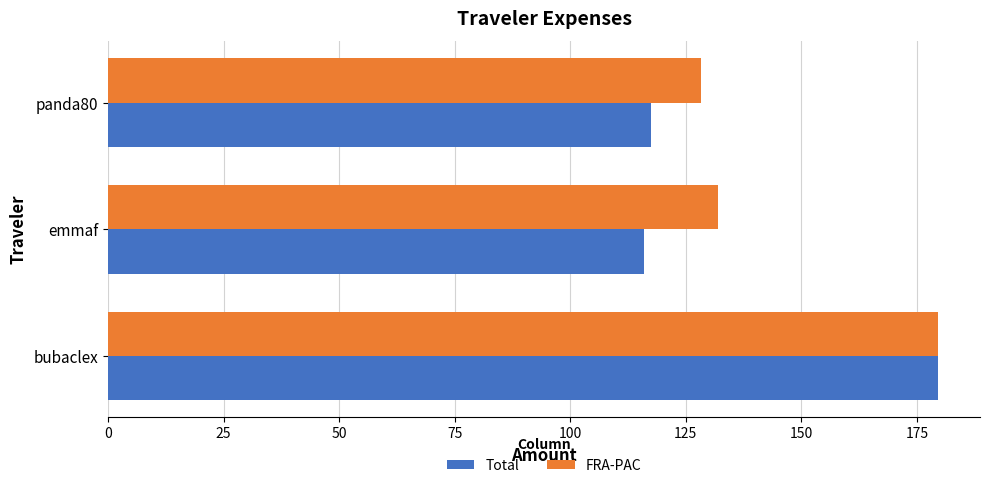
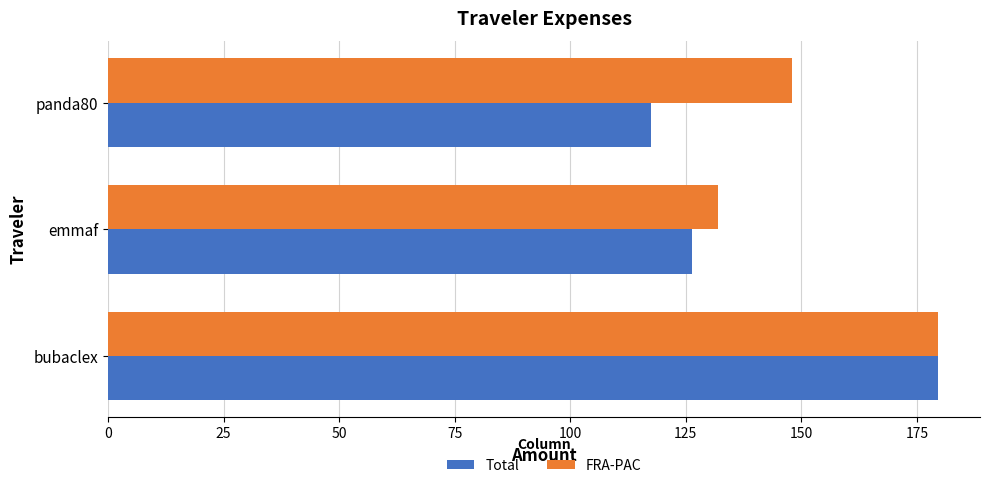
FRA-PAC, panda80: 128 -> 148
Total, emmaf: 116 -> 126
